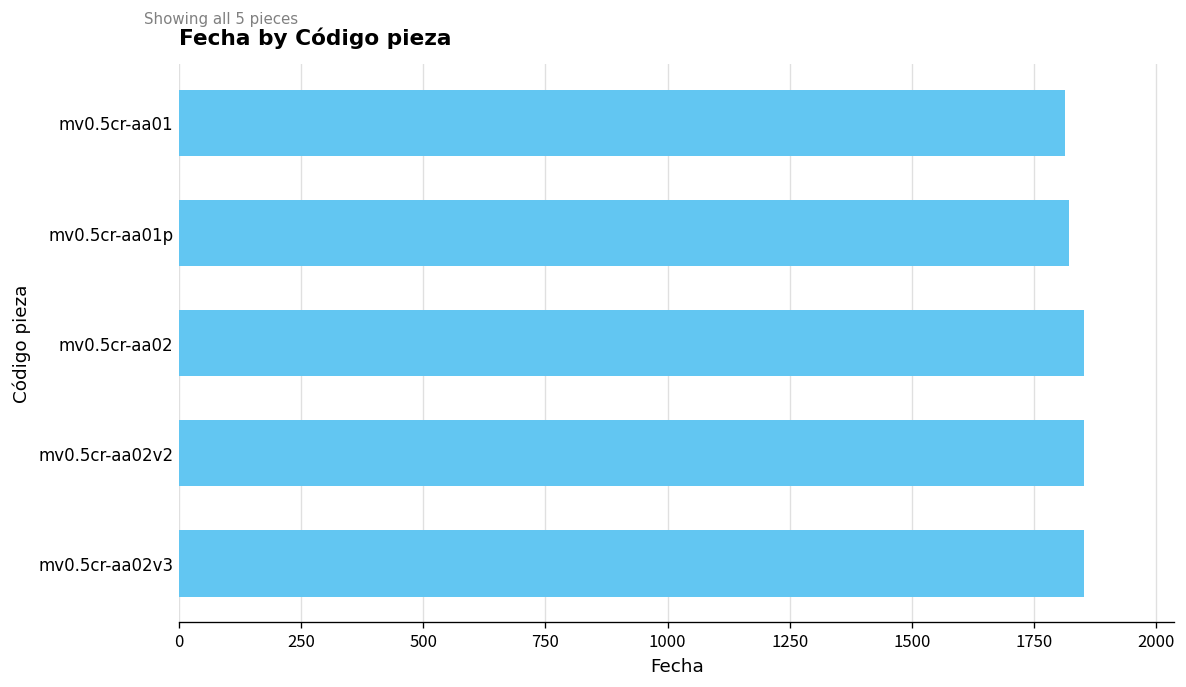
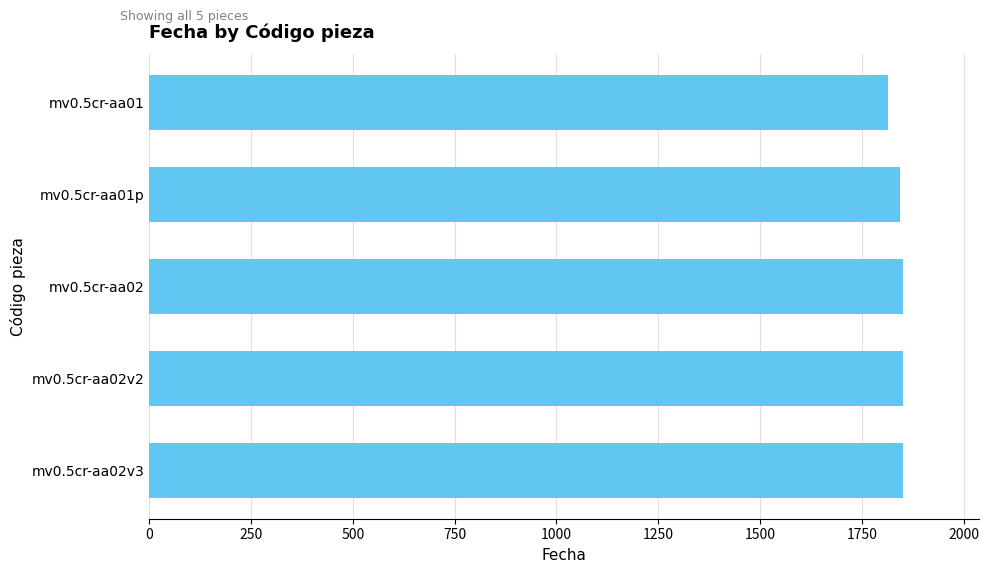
mv0.5cr-aa01p: 1820 -> 1840
